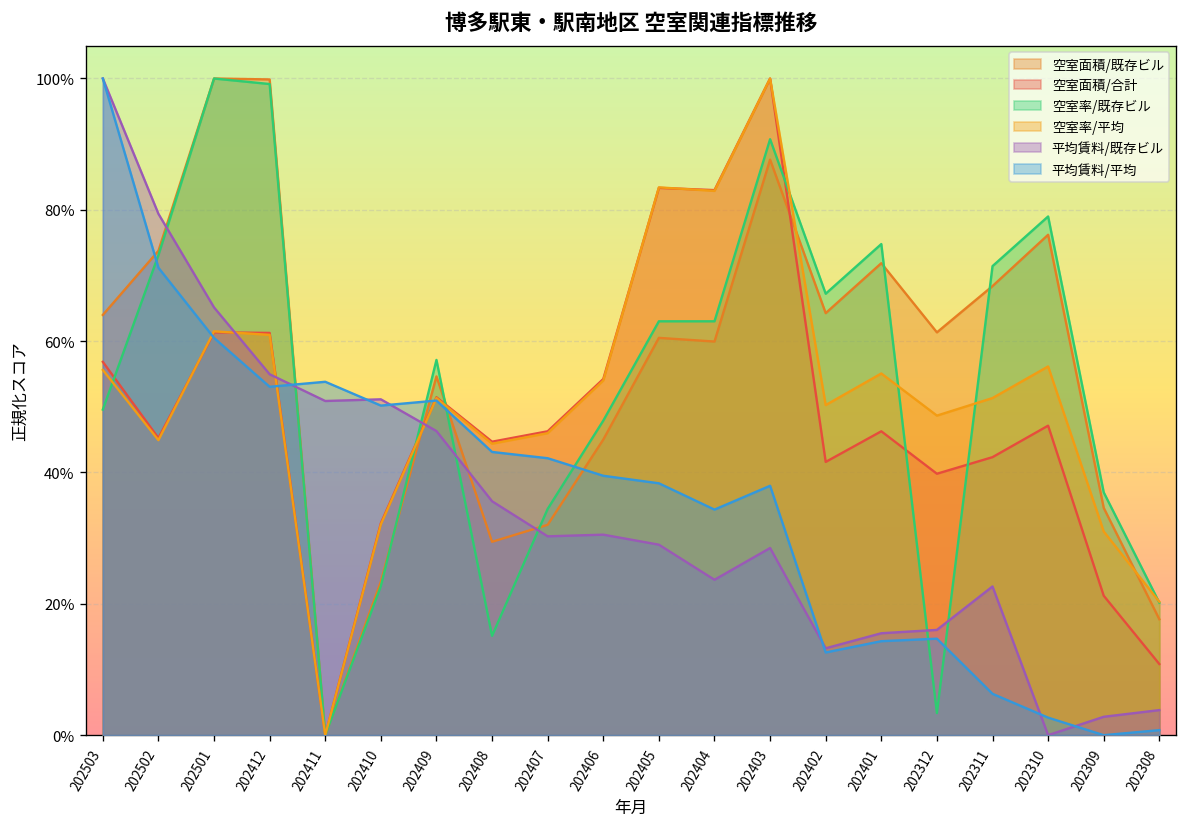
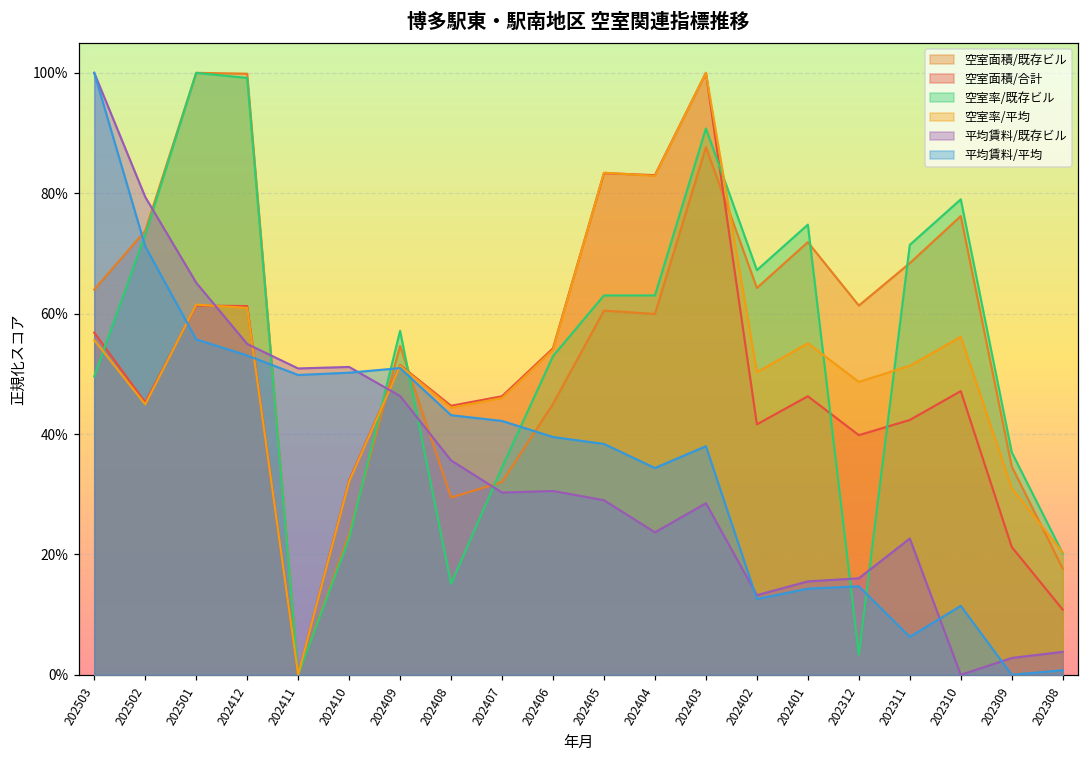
平均賃料/平均, 202501: 60% -> 56%
平均賃料/平均, 202411: 54% -> 50%
空室率/既存ビル, 202406: 48% -> 53%
平均賃料/平均, 202310: 3% -> 11%
